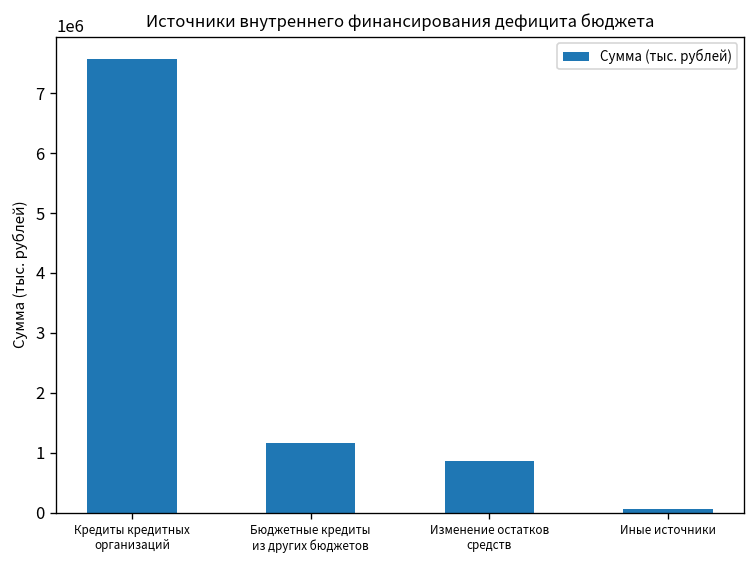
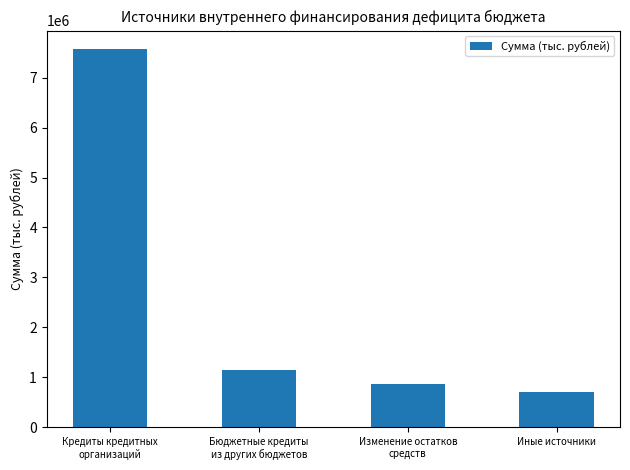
Иные источники: 100000 -> 700000
